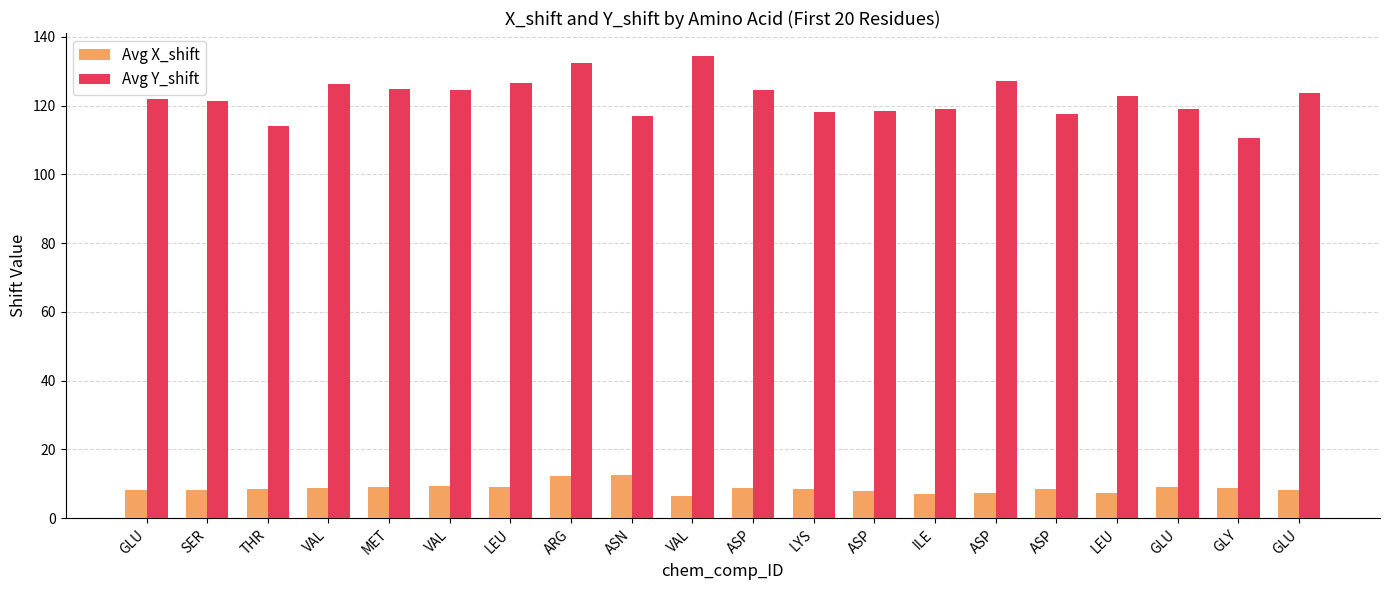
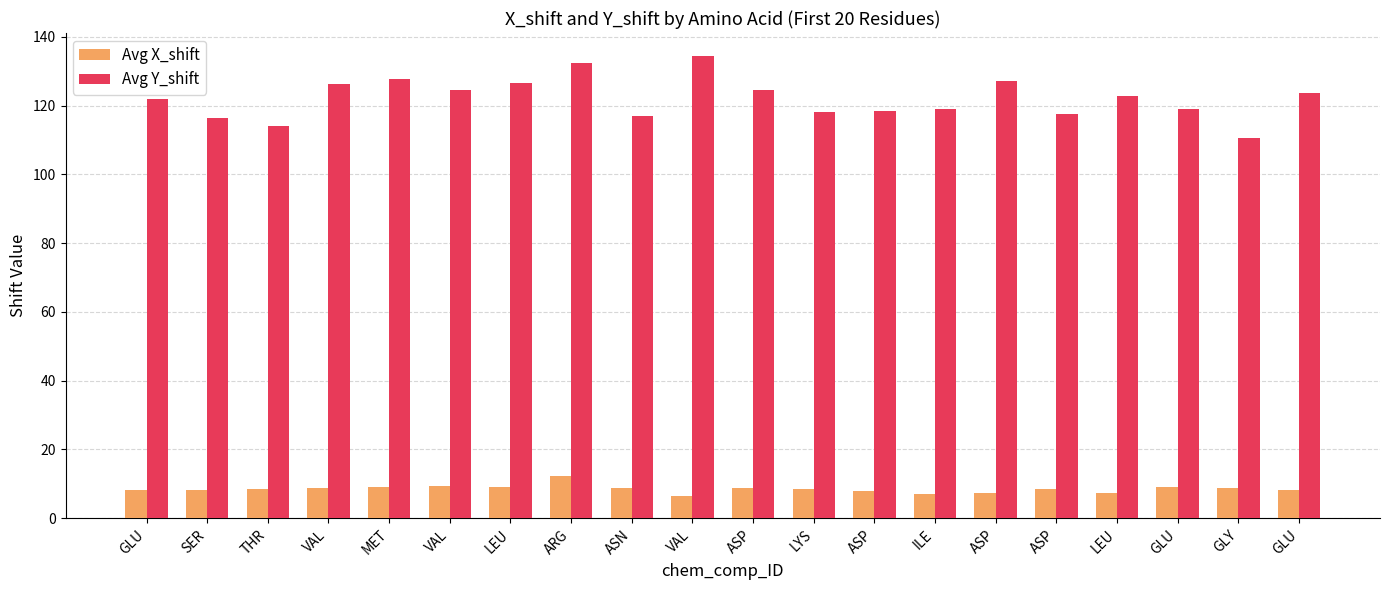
Avg Y_shift, SER: 121 -> 116
Avg Y_shift, MET: 125 -> 128
Avg X_shift, ASN: 13 -> 9
